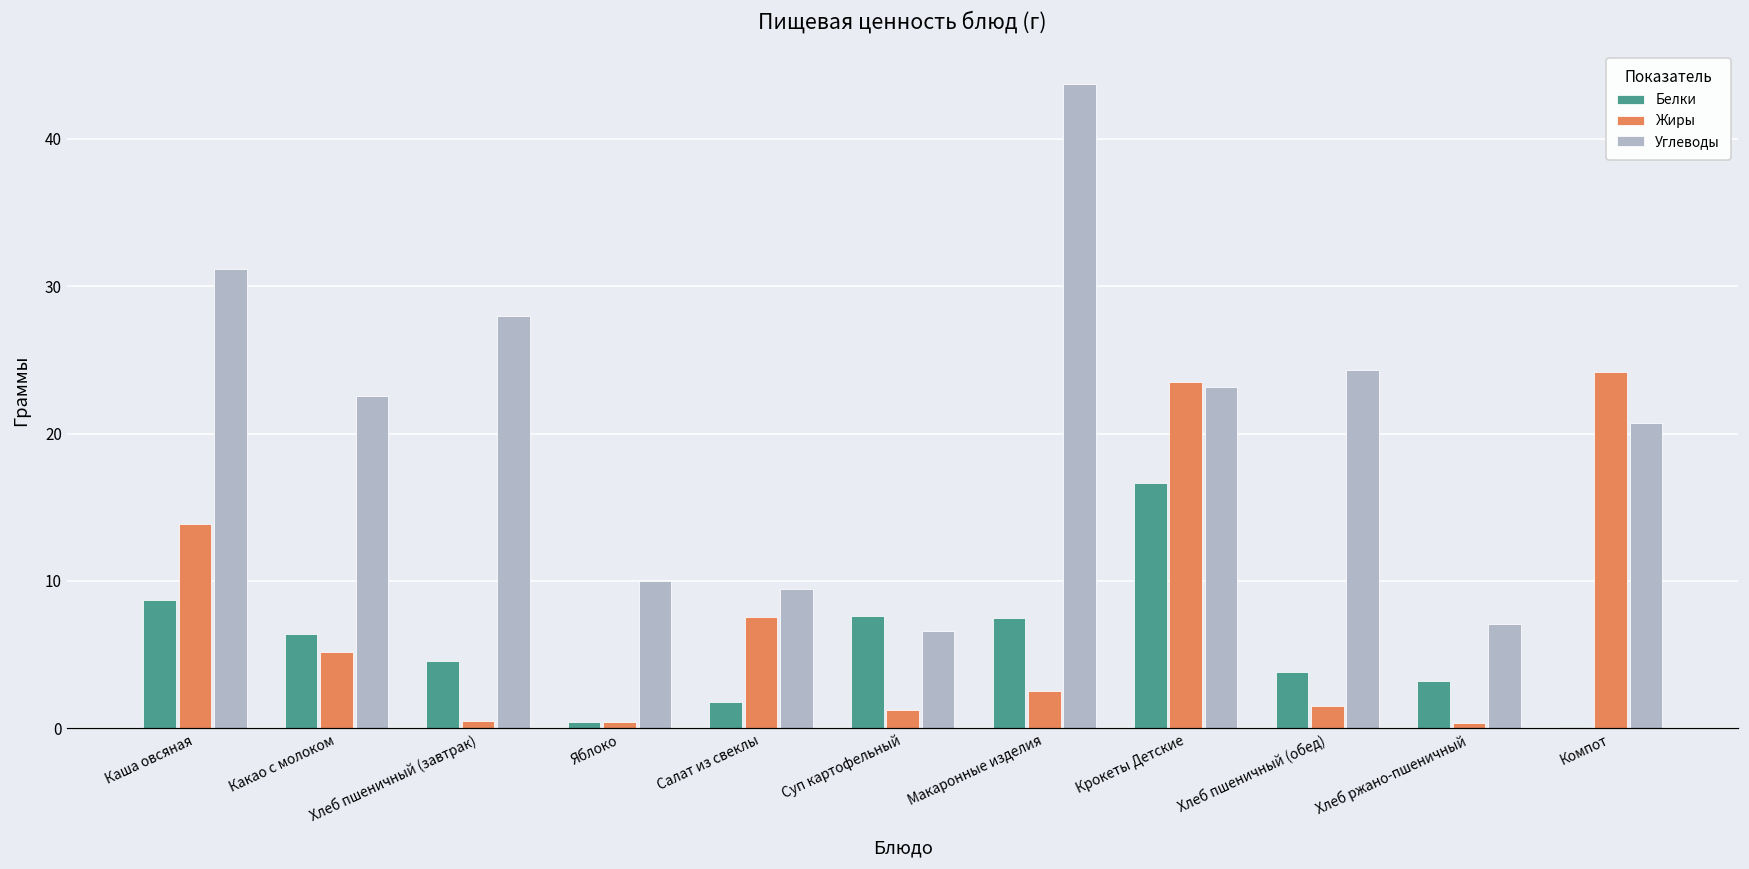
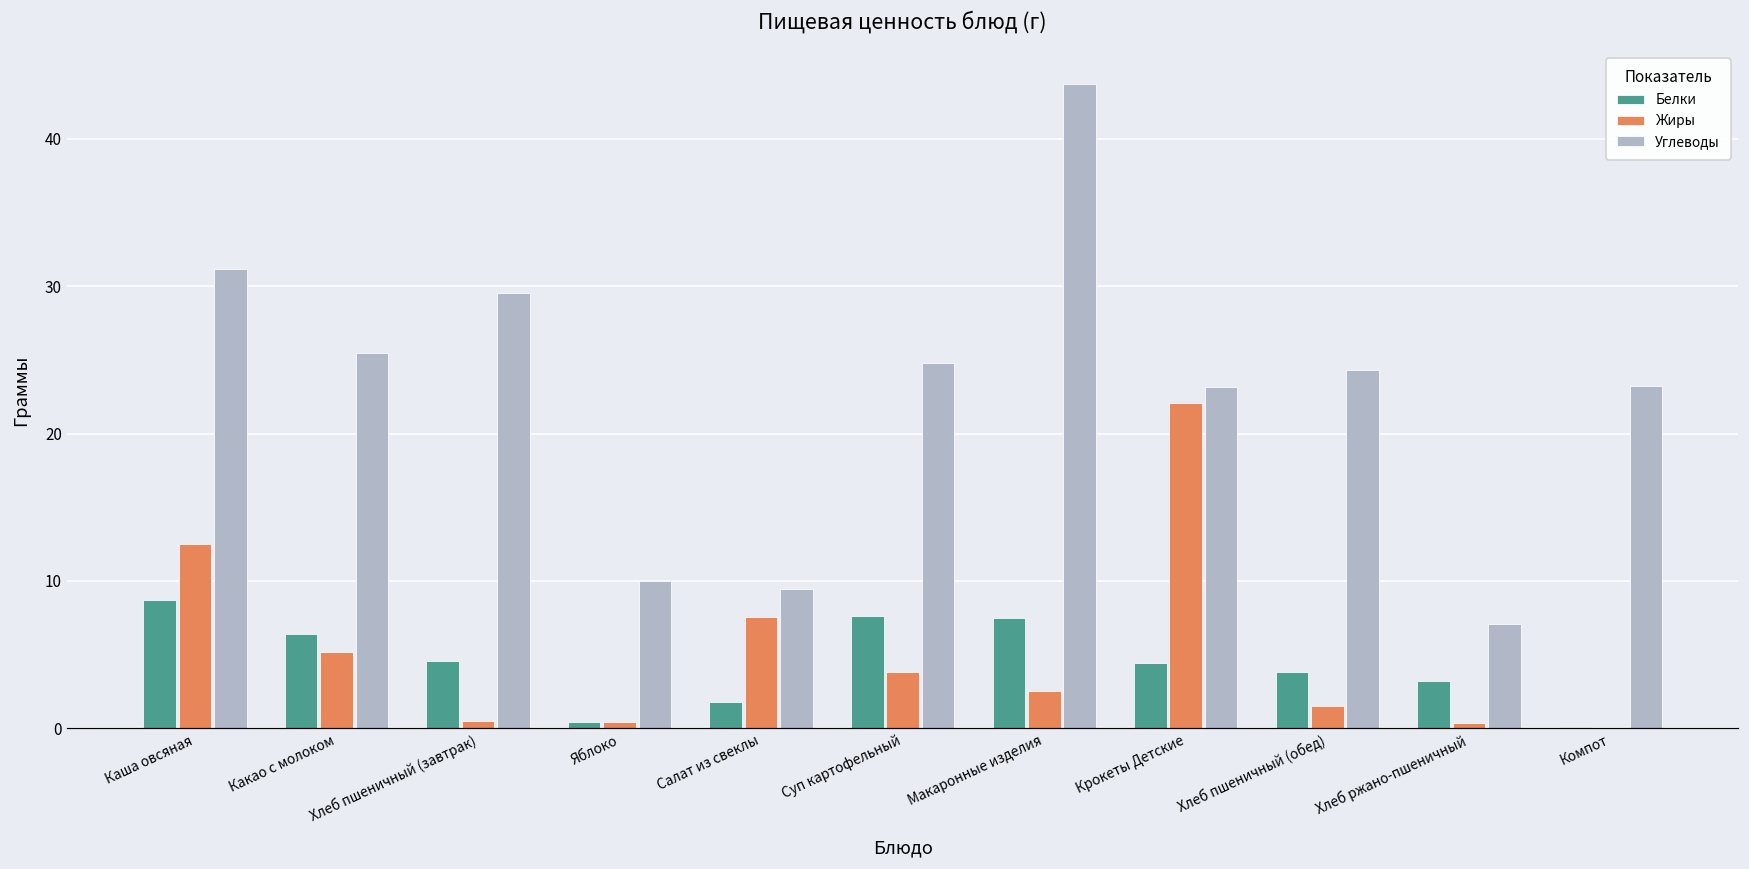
Жиры, Каша овсяная: 13.9 -> 12.5
Углеводы, Какао с молоком: 22.6 -> 25.5
Углеводы, Хлеб пшеничный (завтрак): 28.0 -> 29.5
Жиры, Суп картофельный: 1.2 -> 3.8
Углеводы, Суп картофельный: 6.6 -> 24.8
Белки, Крокеты Детские: 16.6 -> 4.4
Жиры, Крокеты Детские: 23.5 -> 22.1
Жиры, Компот: 24.2 -> 0.0
Углеводы, Компот: 20.7 -> 23.3
